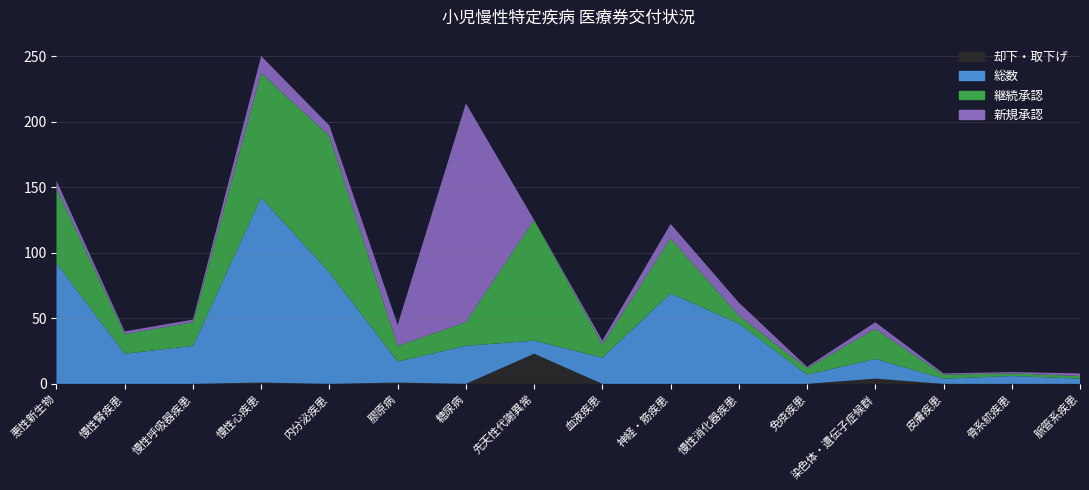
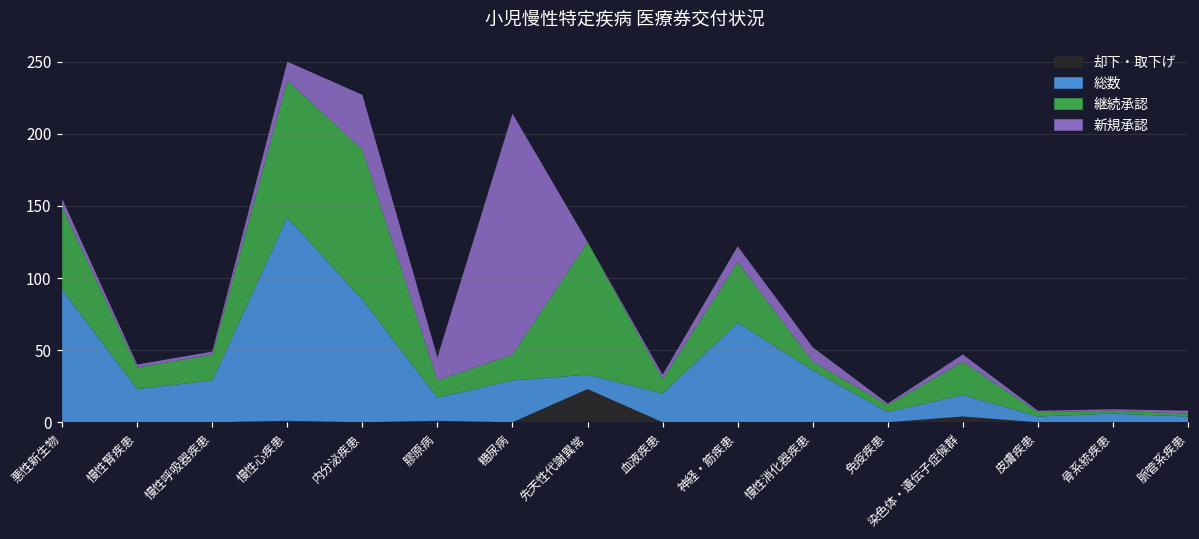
新規承認, 内分泌疾患: 8 -> 38
総数, 慢性消化器疾患: 46 -> 36
